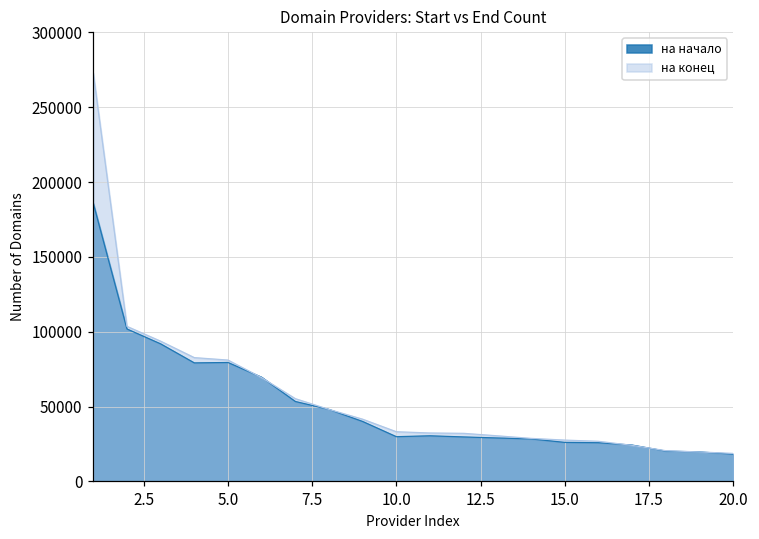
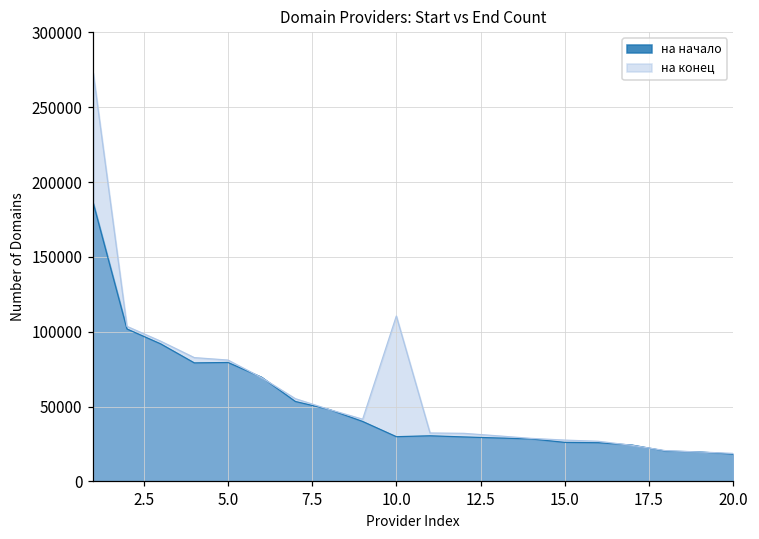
на конец, 10.0: 33000 -> 111000
